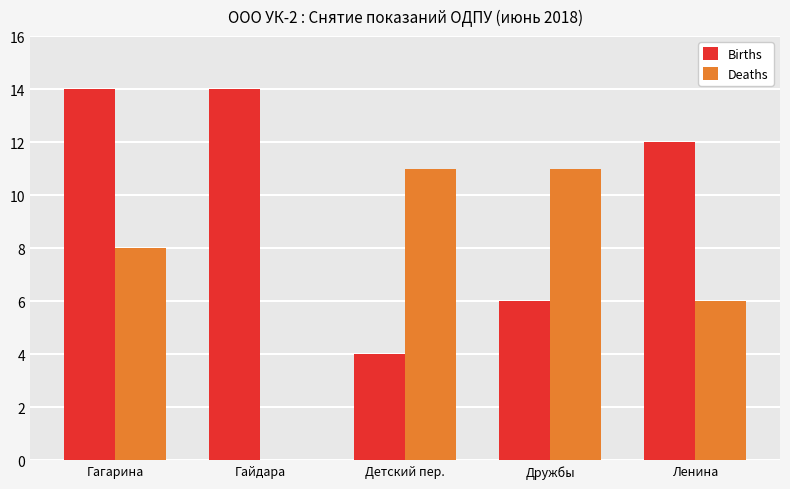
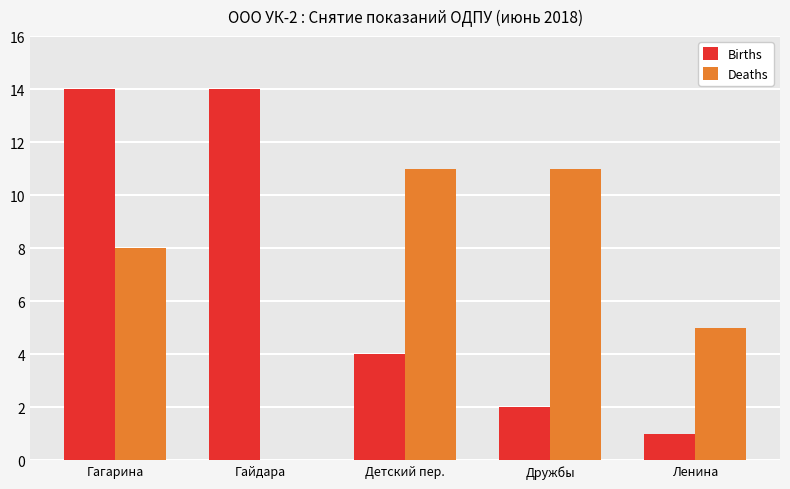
Births, Дружбы: 6 -> 2
Births, Ленина: 12 -> 1
Deaths, Ленина: 6 -> 5
